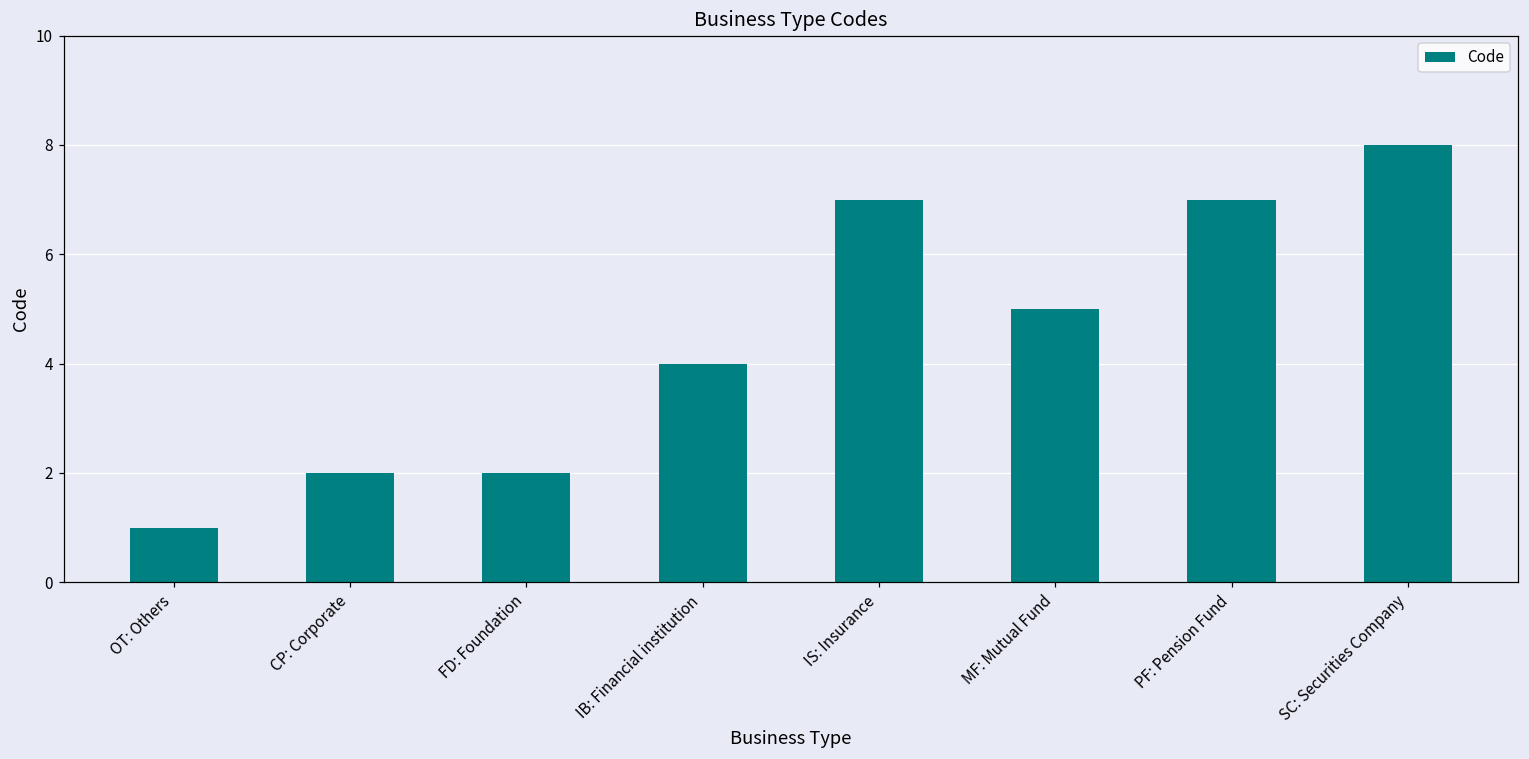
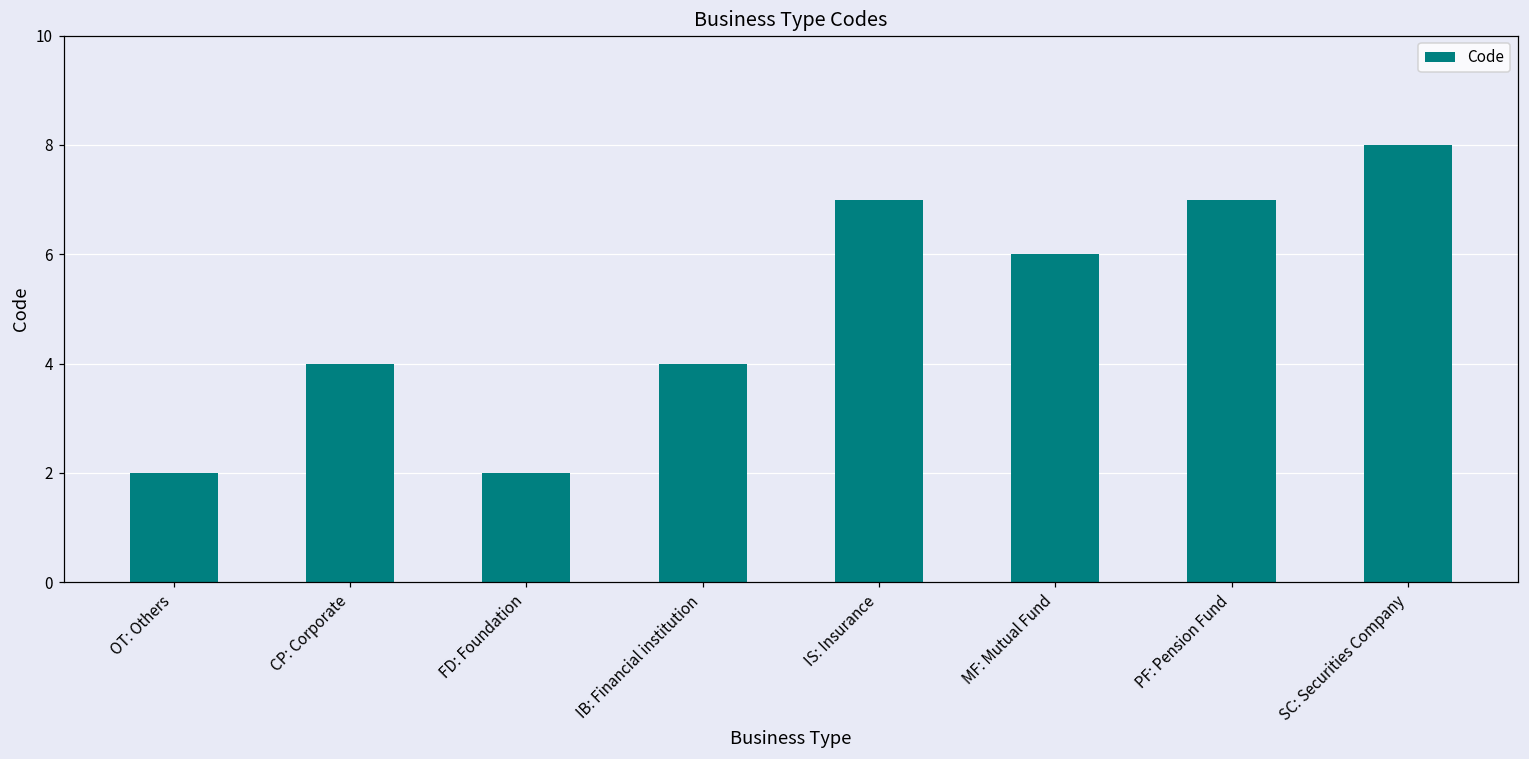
OT: Others: 1 -> 2
CP: Corporate: 2 -> 4
MF: Mutual Fund: 5 -> 6
